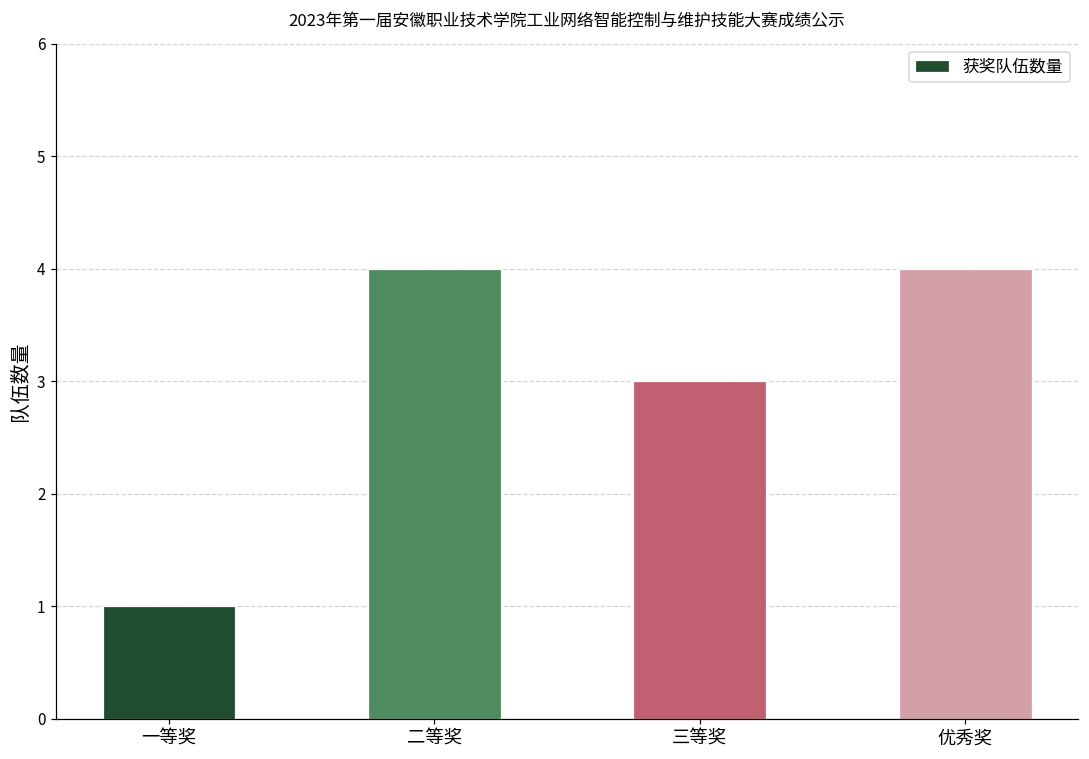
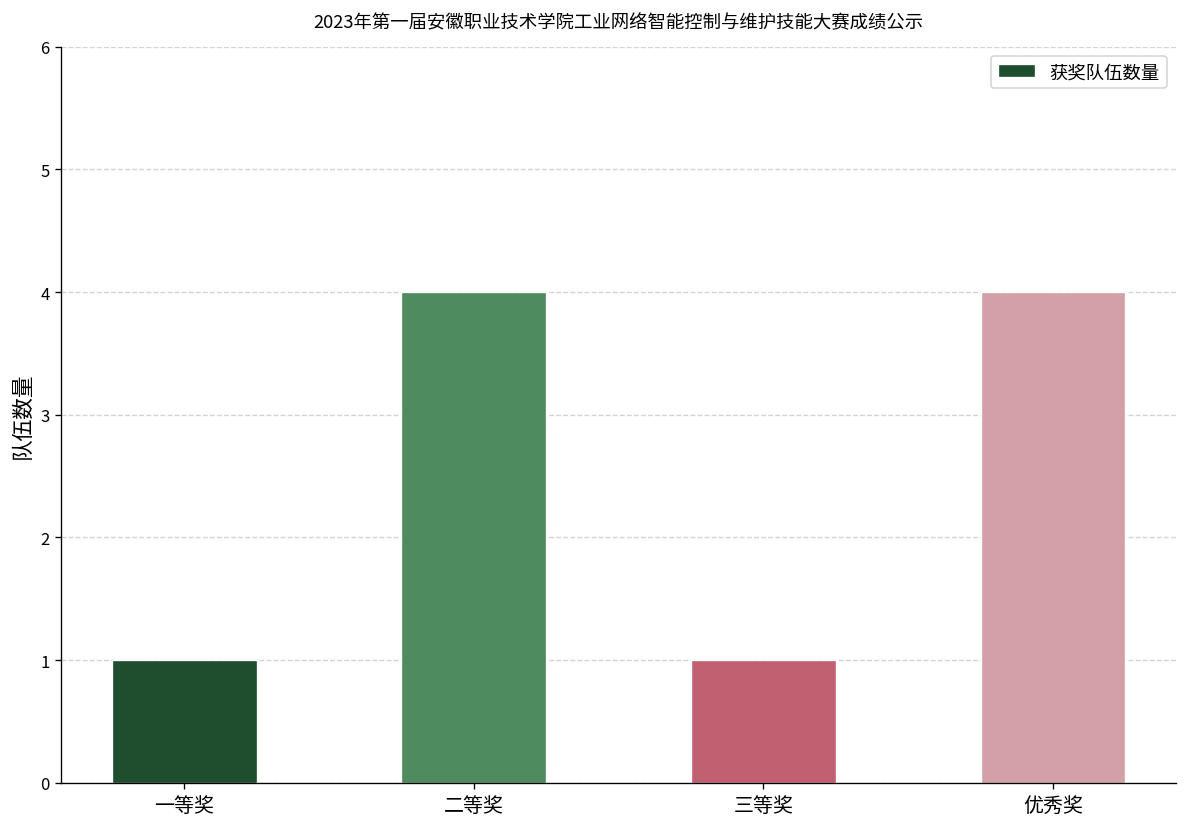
三等奖: 3 -> 1
